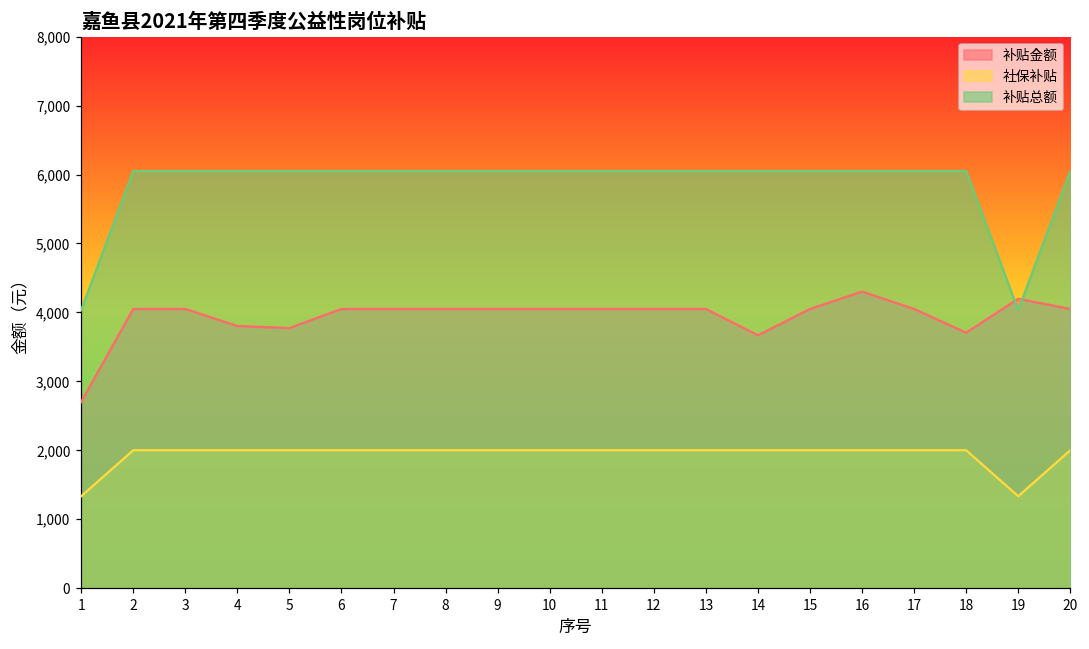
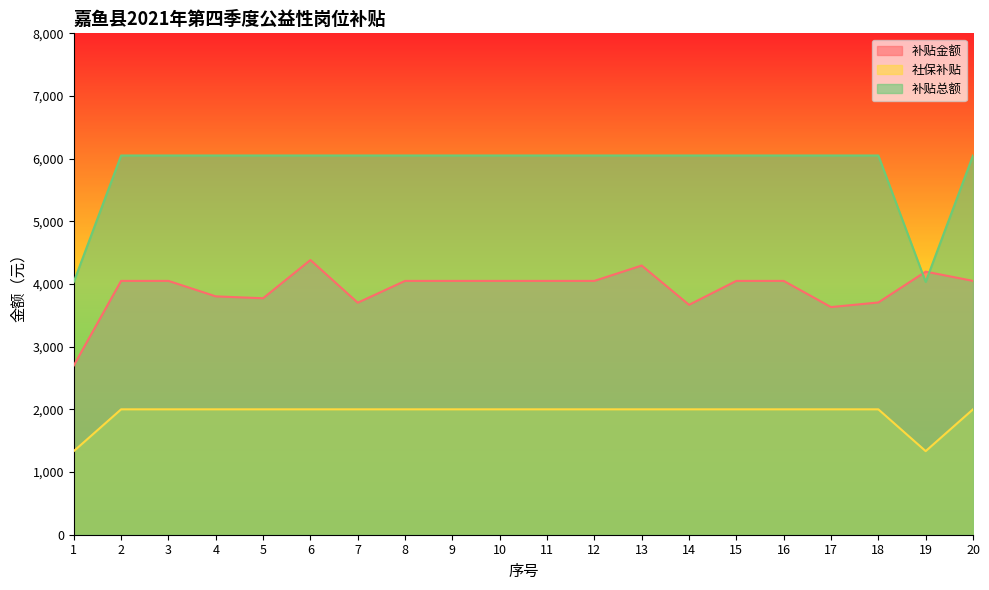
补贴金额, 6: 4,100 -> 4,400
补贴金额, 7: 4,100 -> 3,700
补贴金额, 13: 4,100 -> 4,300
补贴金额, 16: 4,300 -> 4,100
补贴金额, 17: 4,100 -> 3,600
